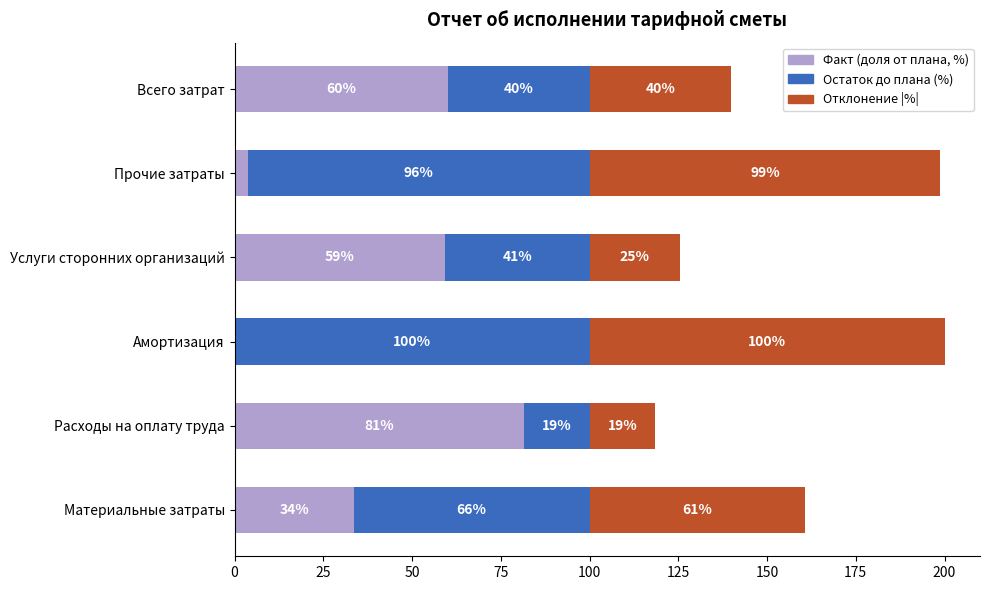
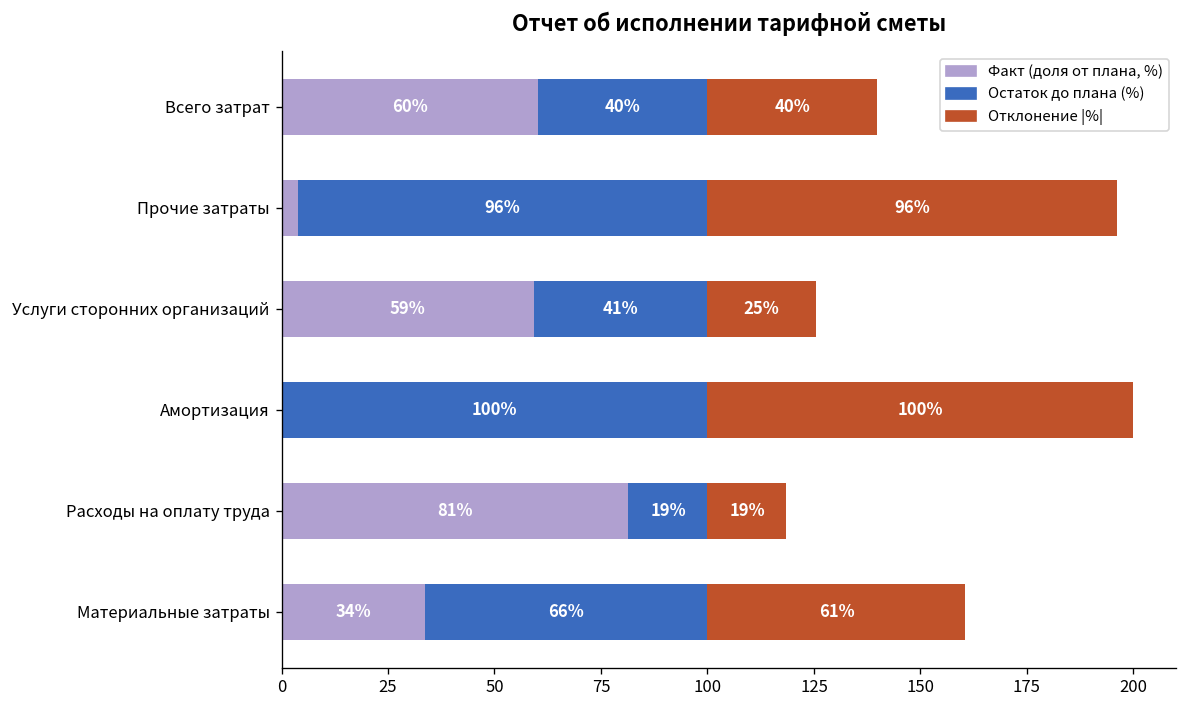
Отклонение |%|, Прочие затраты: 99% -> 96%
